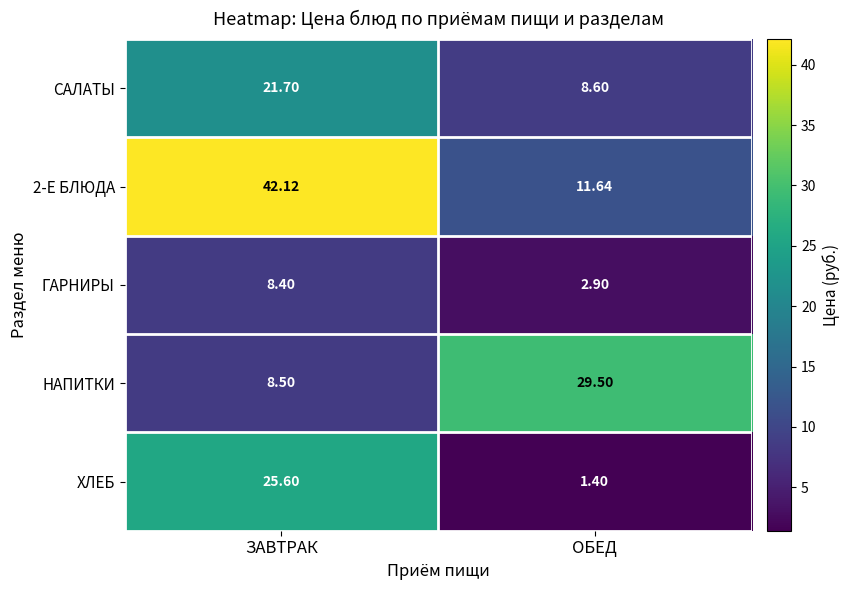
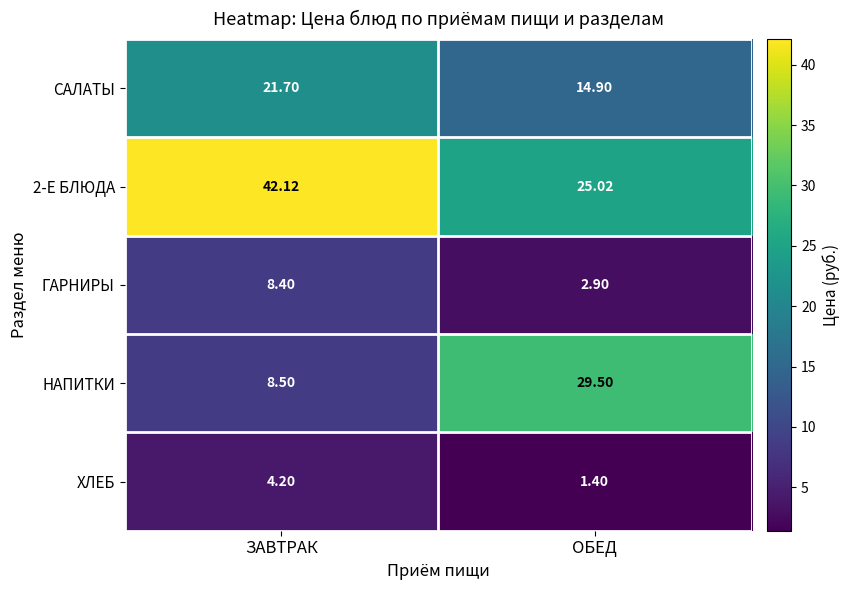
САЛАТЫ, ОБЕД: 8.60 -> 14.90
2-Е БЛЮДА, ОБЕД: 11.64 -> 25.02
ХЛЕБ, ЗАВТРАК: 25.60 -> 4.20
